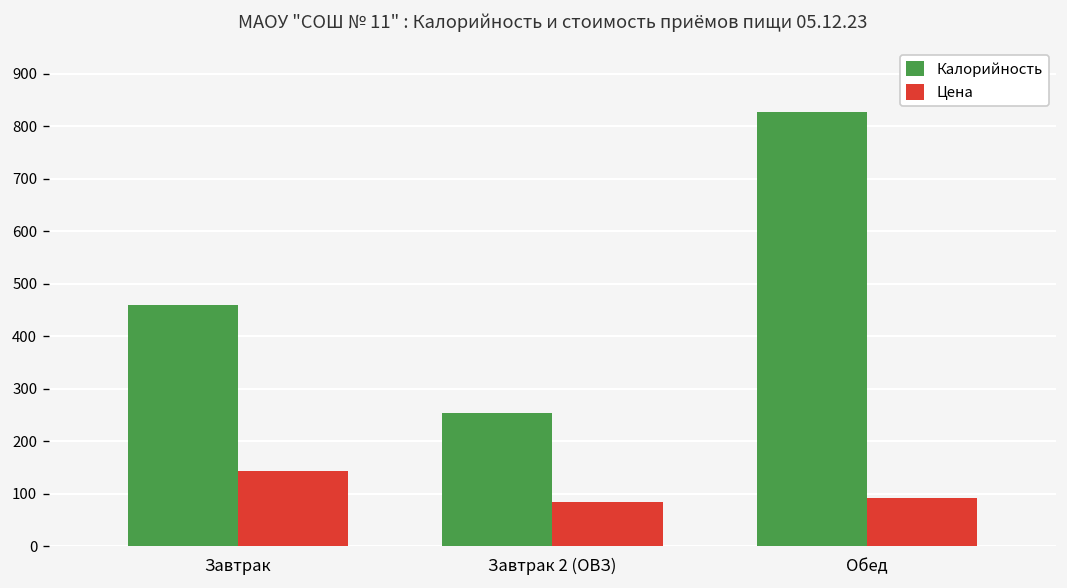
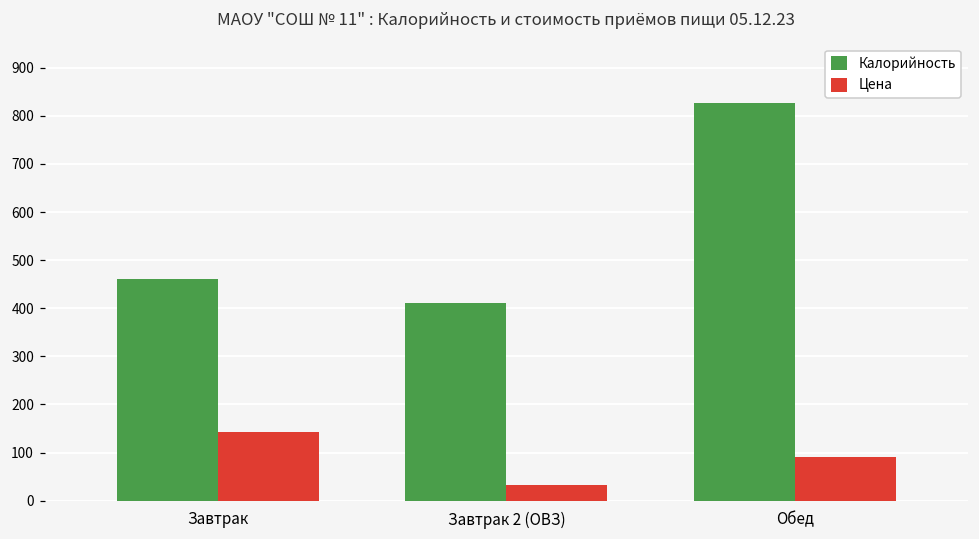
Калорийность, Завтрак 2 (ОВЗ): 250 -> 410
Цена, Завтрак 2 (ОВЗ): 80 -> 30
